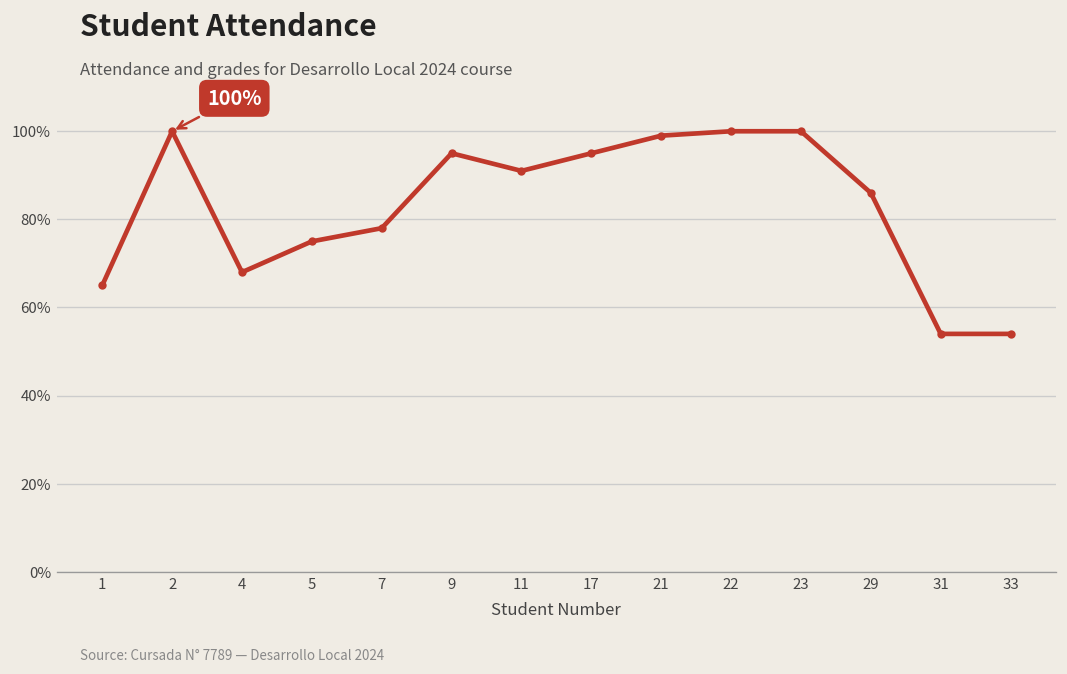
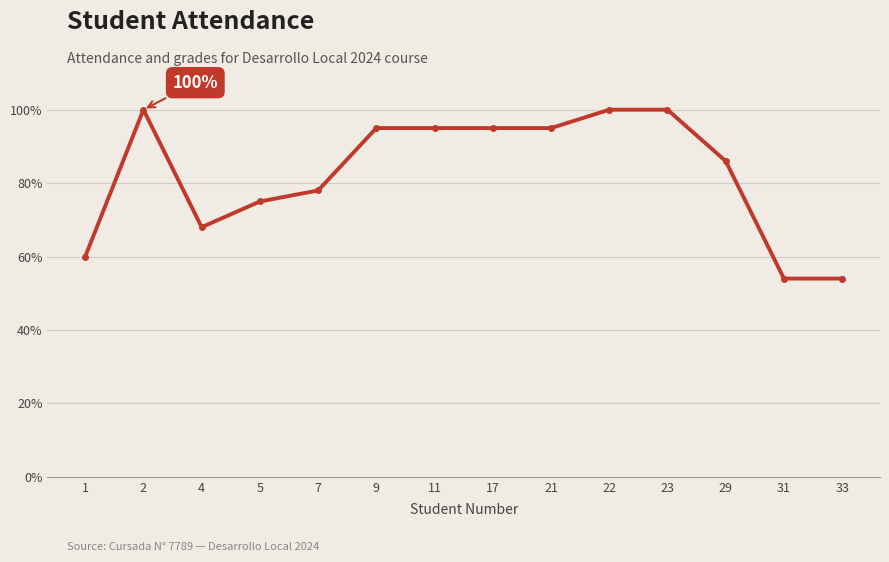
1: 65% -> 60%
11: 91% -> 95%
21: 99% -> 95%
